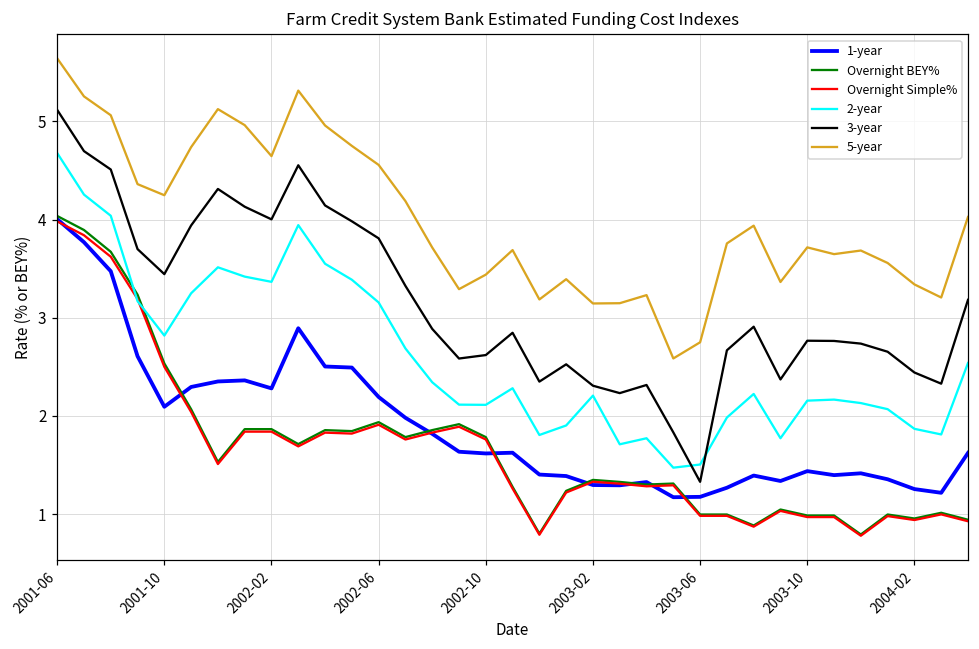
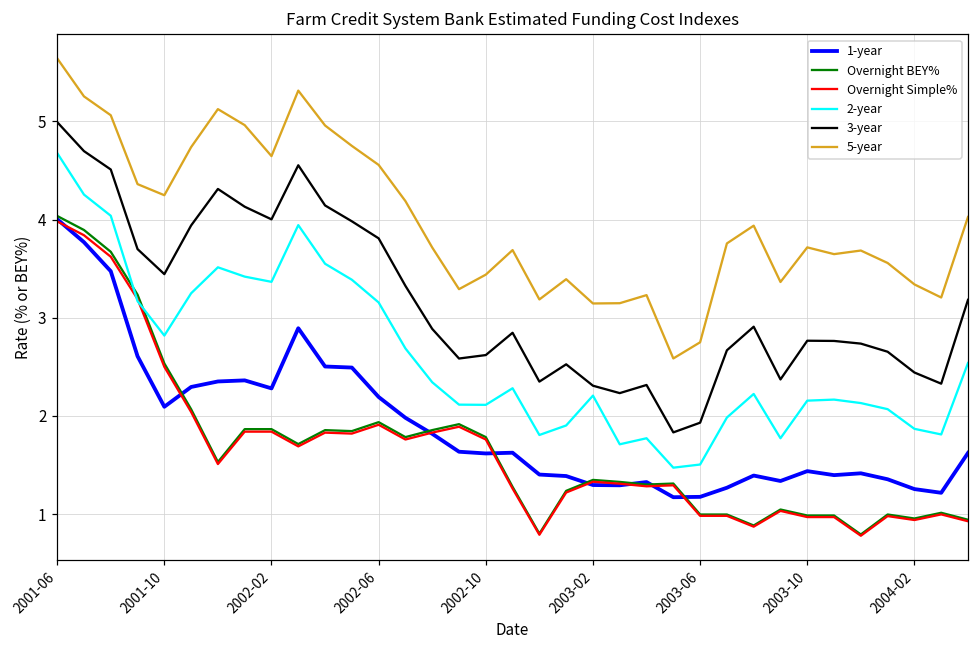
3-year, 2001-06: 5.1 -> 5.0
3-year, 2003-06: 1.3 -> 1.9
